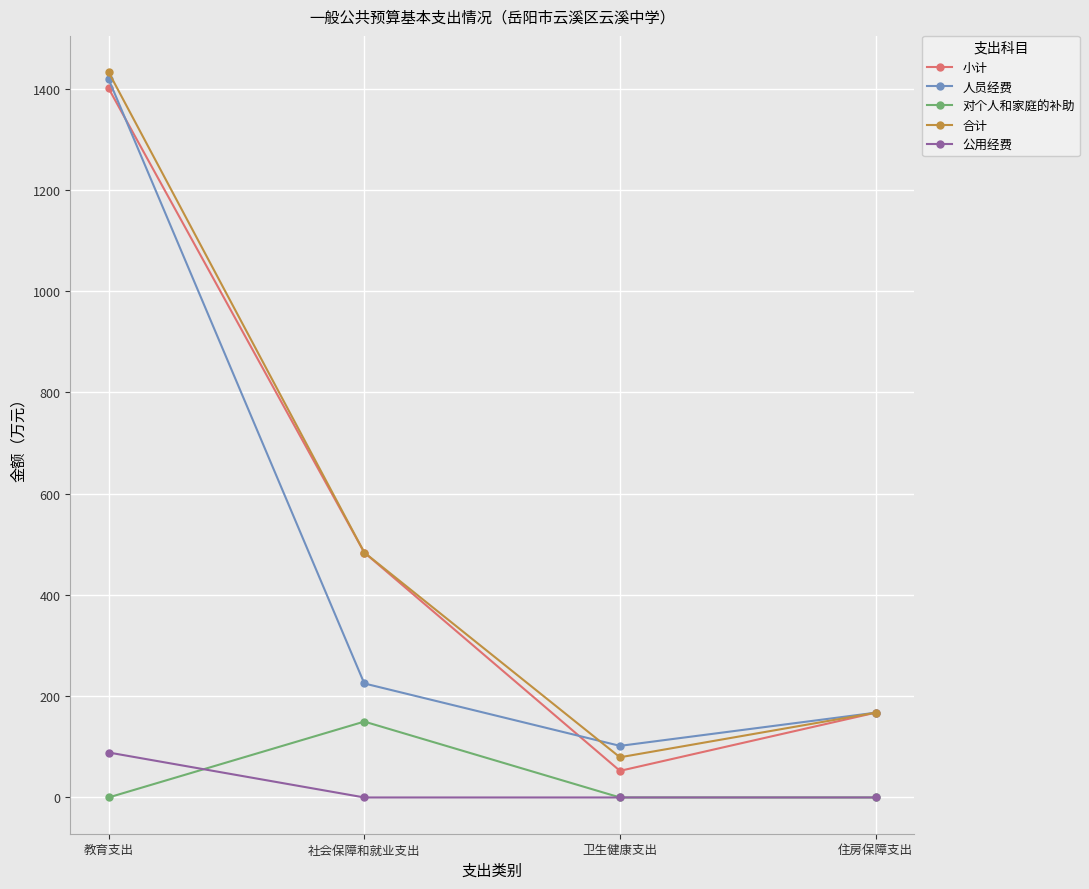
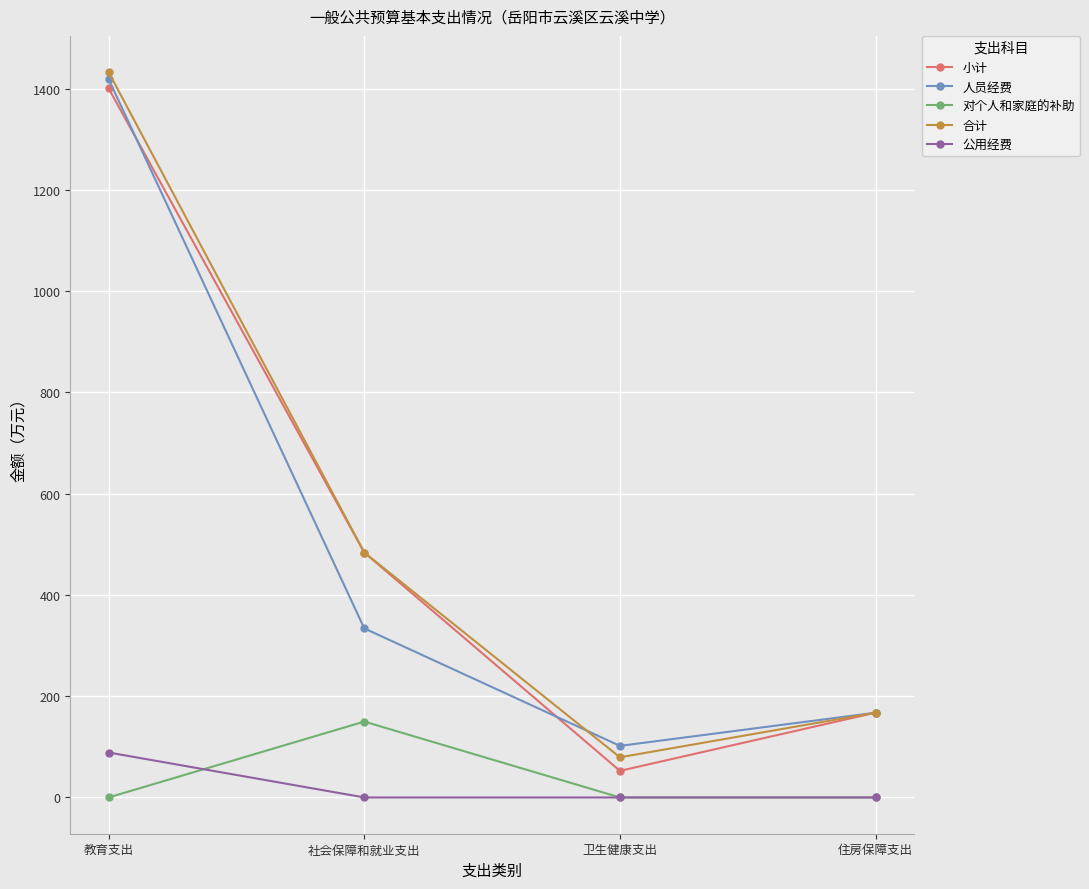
人员经费, 社会保障和就业支出: 230 -> 330
